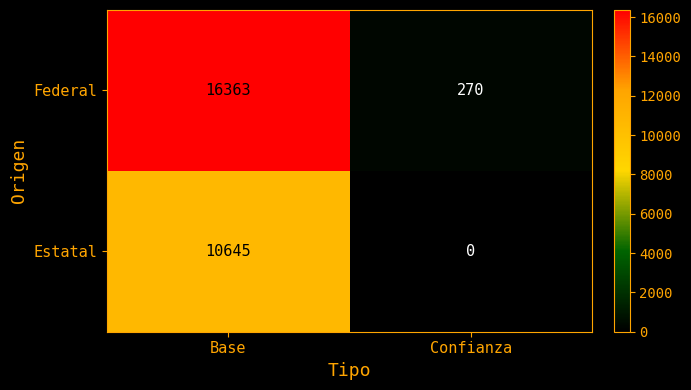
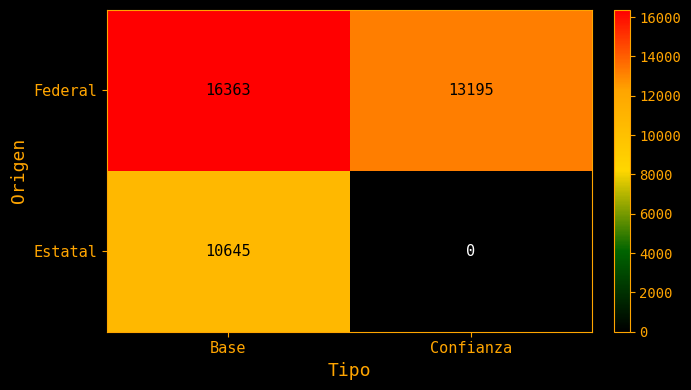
Federal, Confianza: 270 -> 13195
